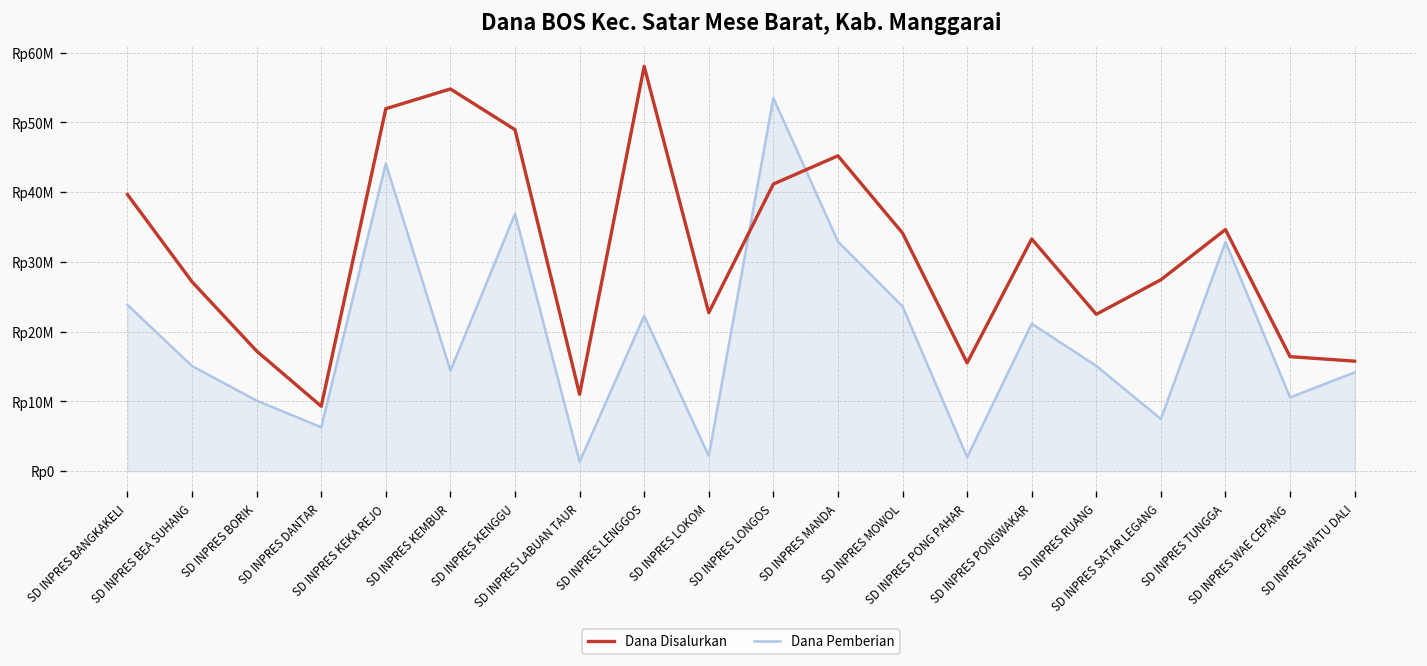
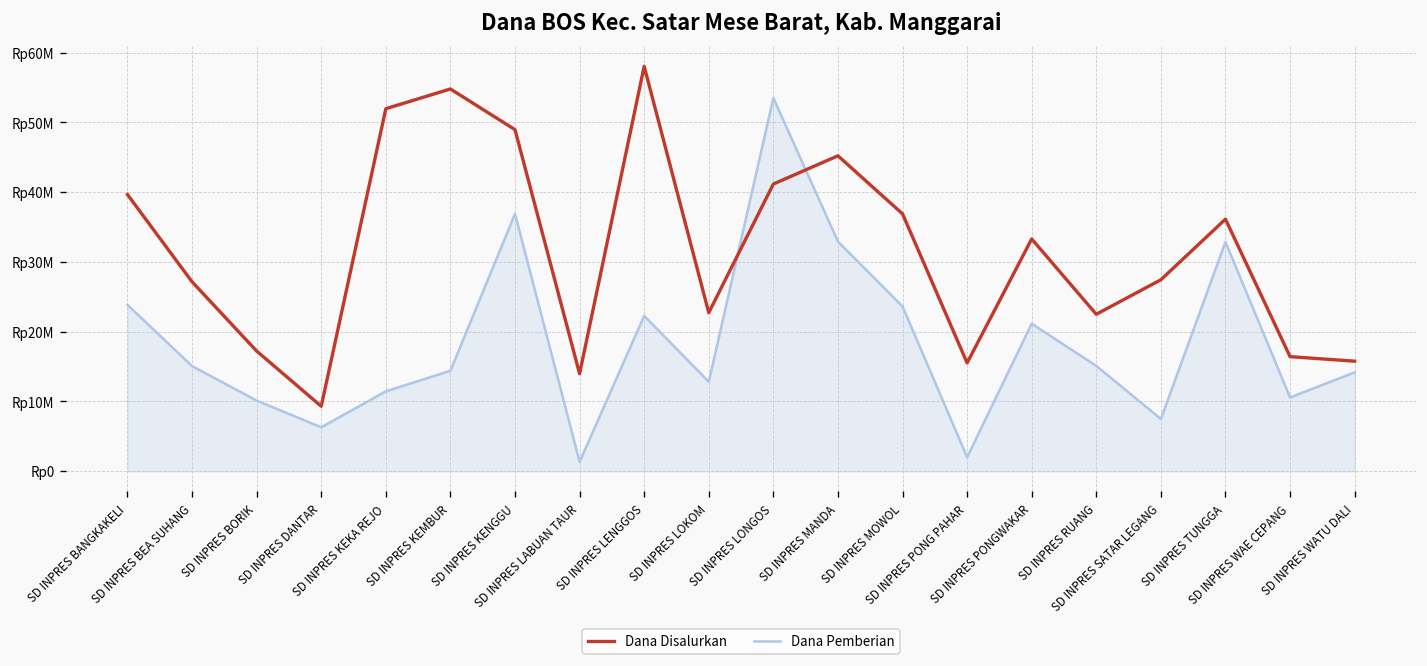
Dana Pemberian, SD INPRES KEKA REJO: Rp44000000 -> Rp11000000
Dana Disalurkan, SD INPRES LABUAN TAUR: Rp11000000 -> Rp14000000
Dana Pemberian, SD INPRES LOKOM: Rp2000000 -> Rp13000000
Dana Disalurkan, SD INPRES MOWOL: Rp34000000 -> Rp37000000
Dana Disalurkan, SD INPRES TUNGGA: Rp35000000 -> Rp36000000
